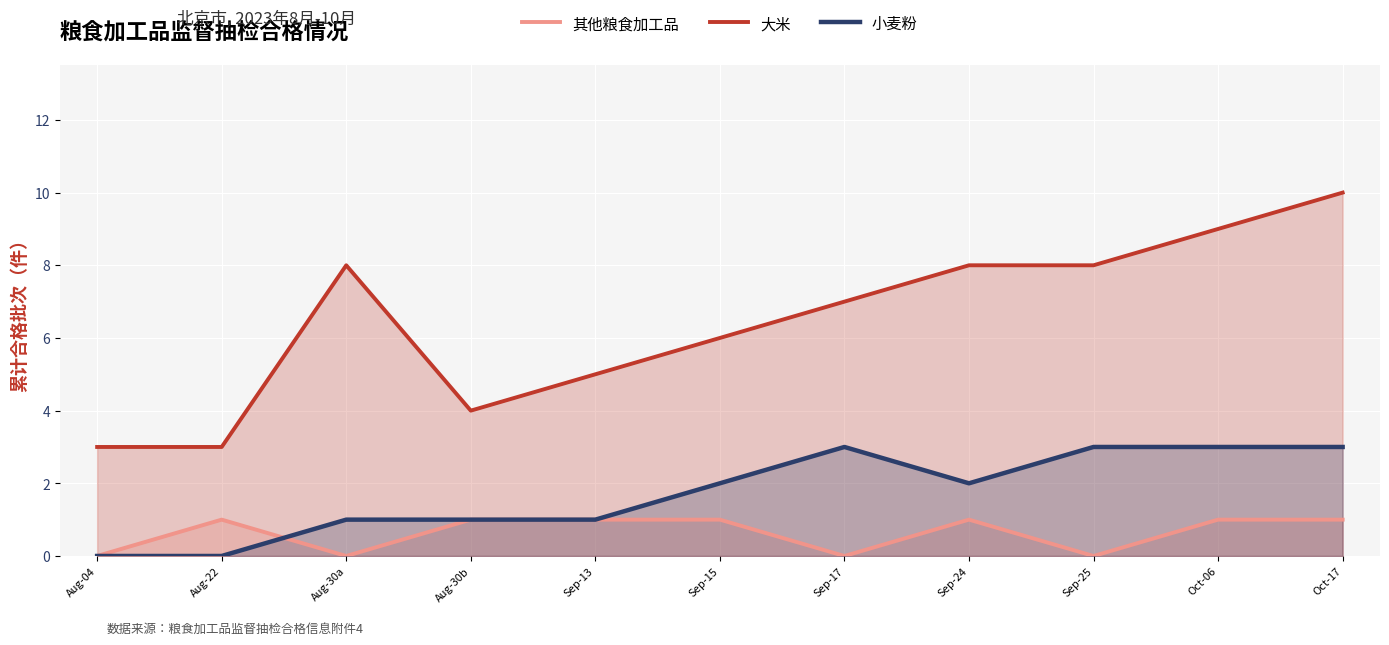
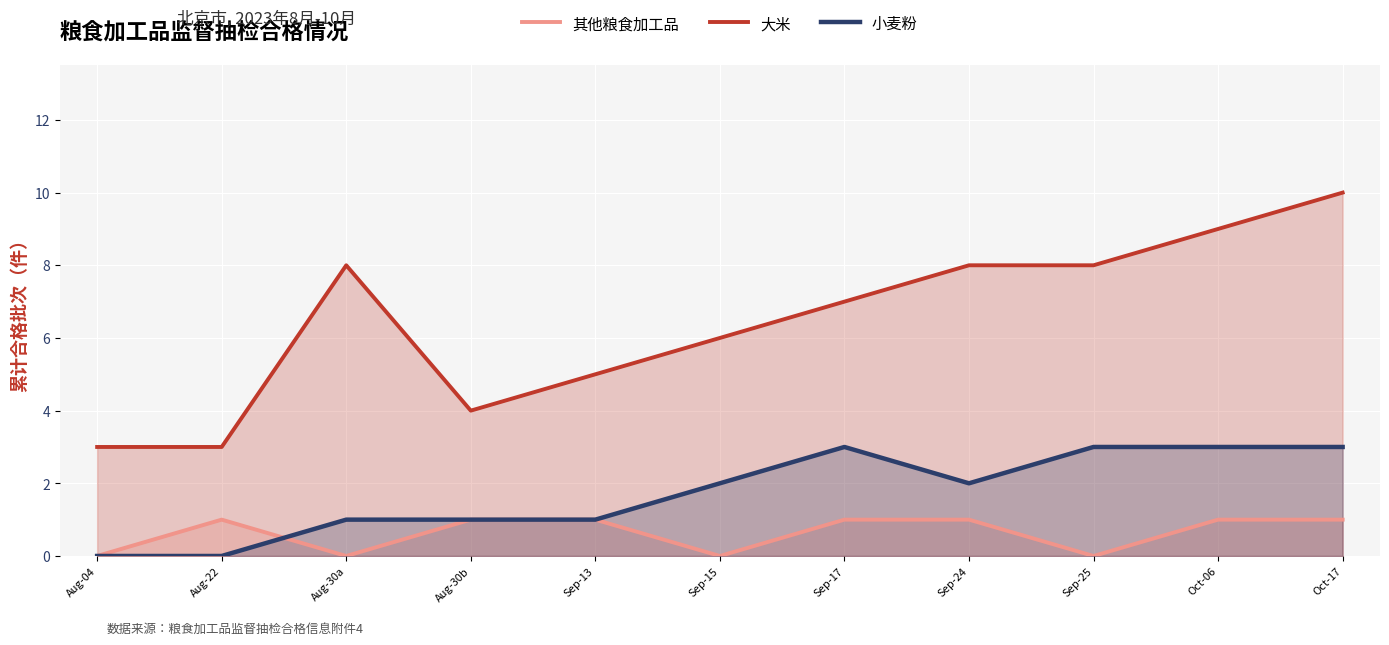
其他粮食加工品, Sep-15: 1 -> 0
其他粮食加工品, Sep-17: 0 -> 1
